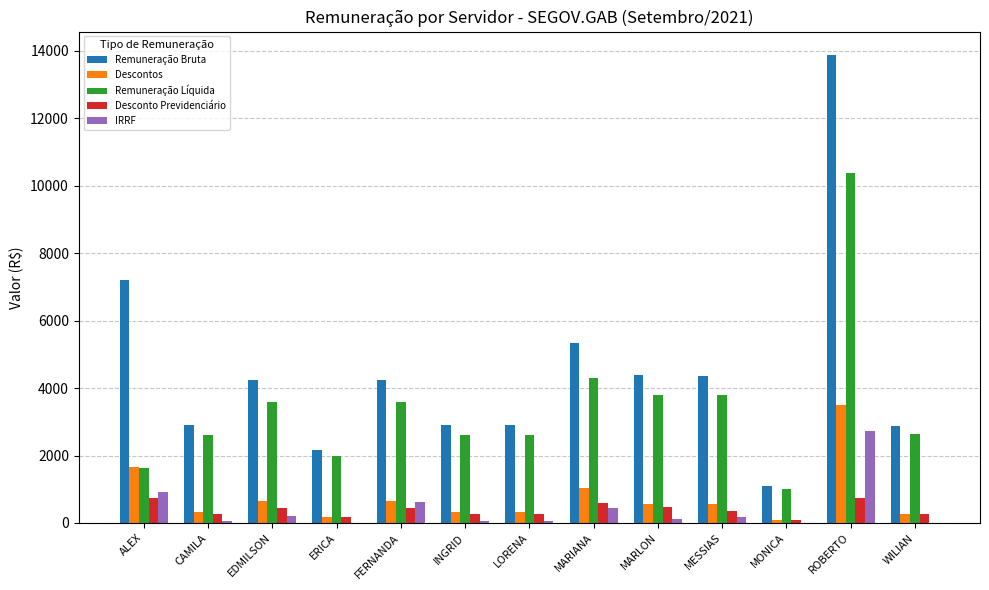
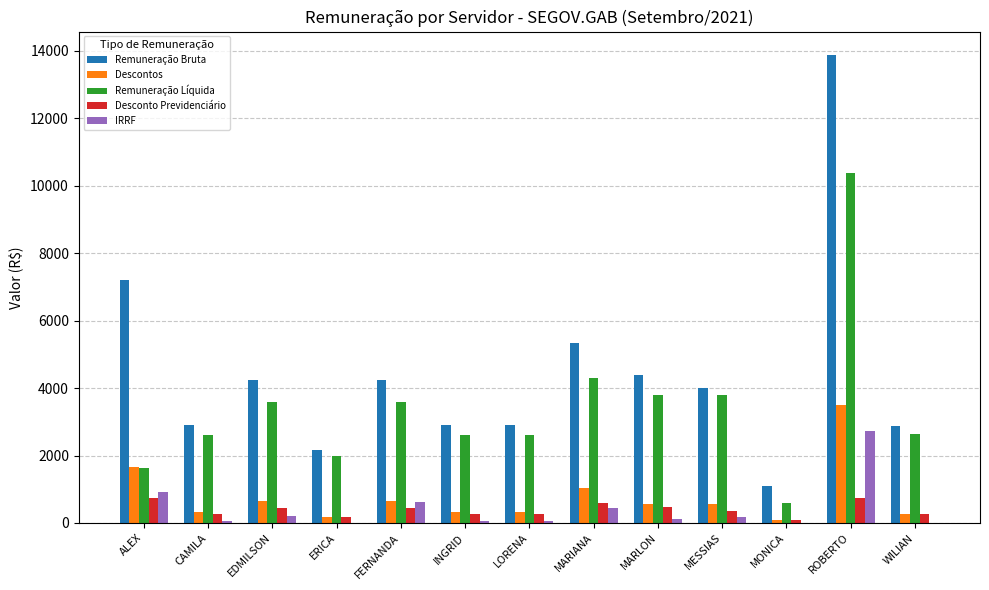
Remuneração Bruta, MESSIAS: 4300 -> 4000
Remuneração Líquida, MONICA: 1000 -> 600
